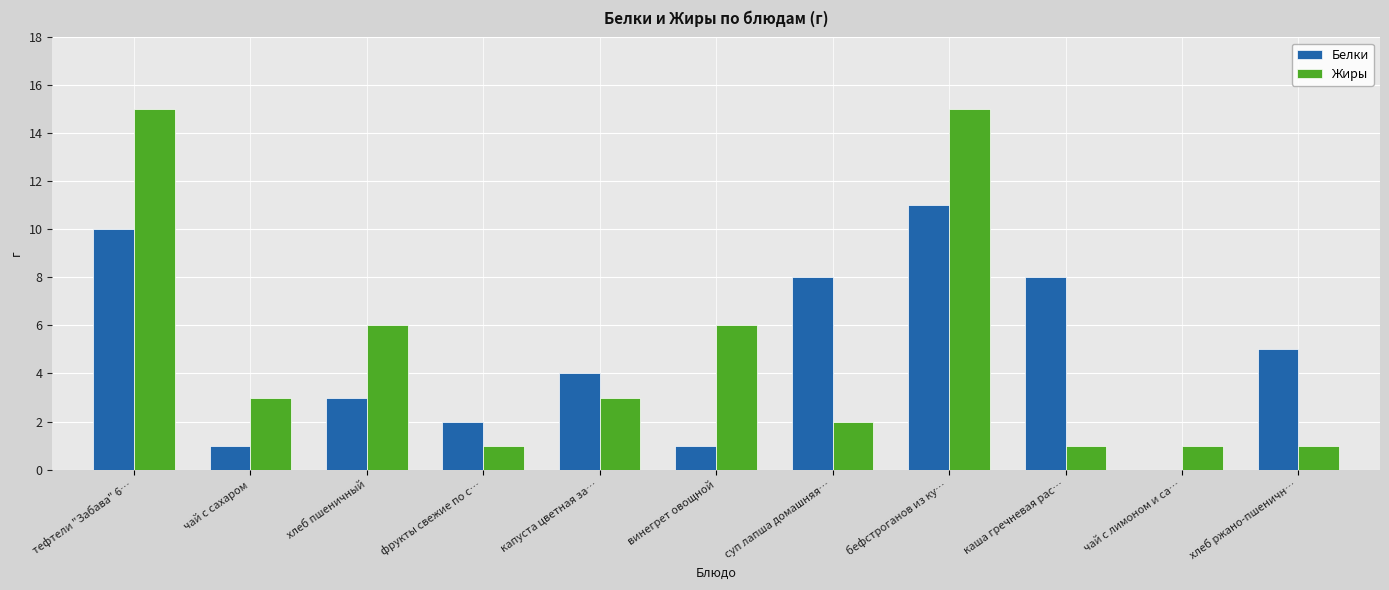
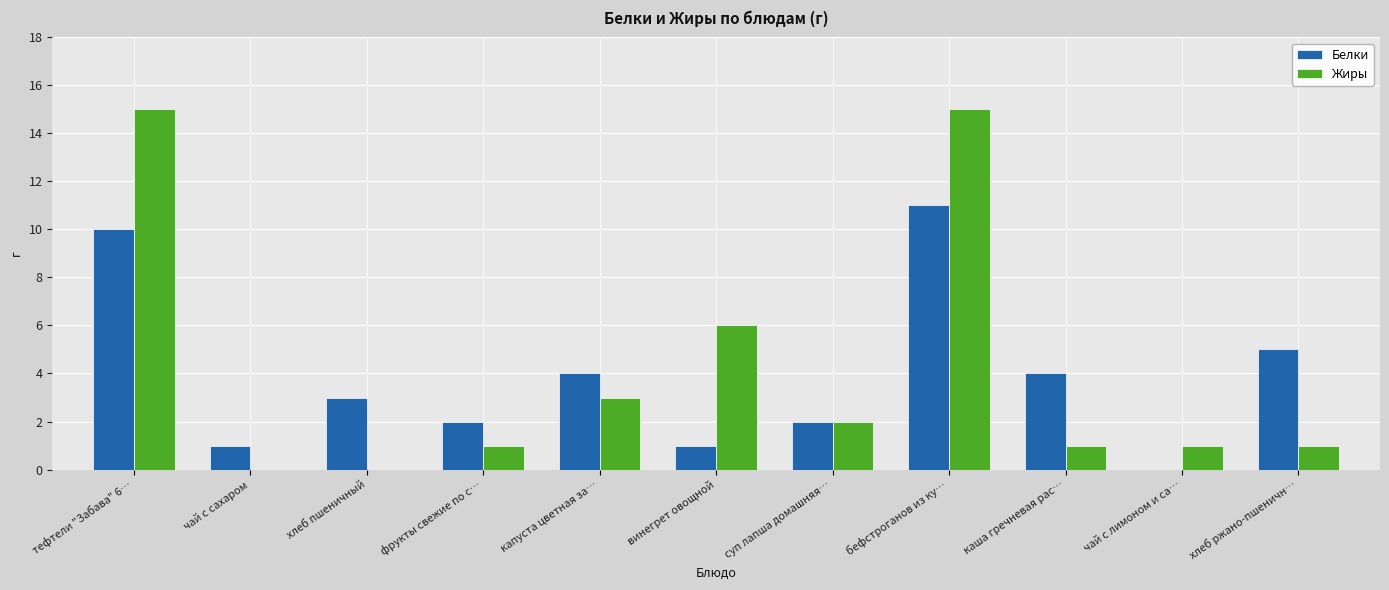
Жиры, чай с сахаром: 3 -> 0
Жиры, хлеб пшеничный: 6 -> 0
Белки, суп лапша домашняя…: 8 -> 2
Белки, каша гречневая рас…: 8 -> 4
